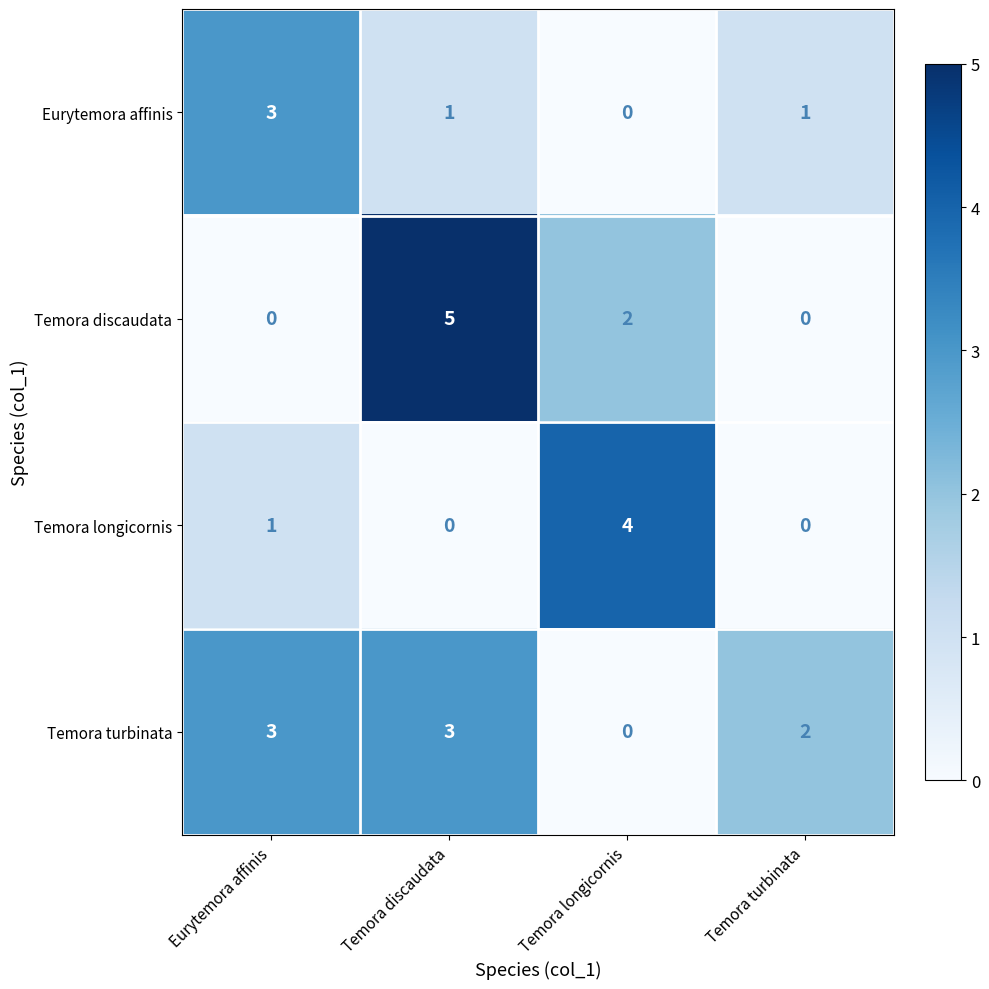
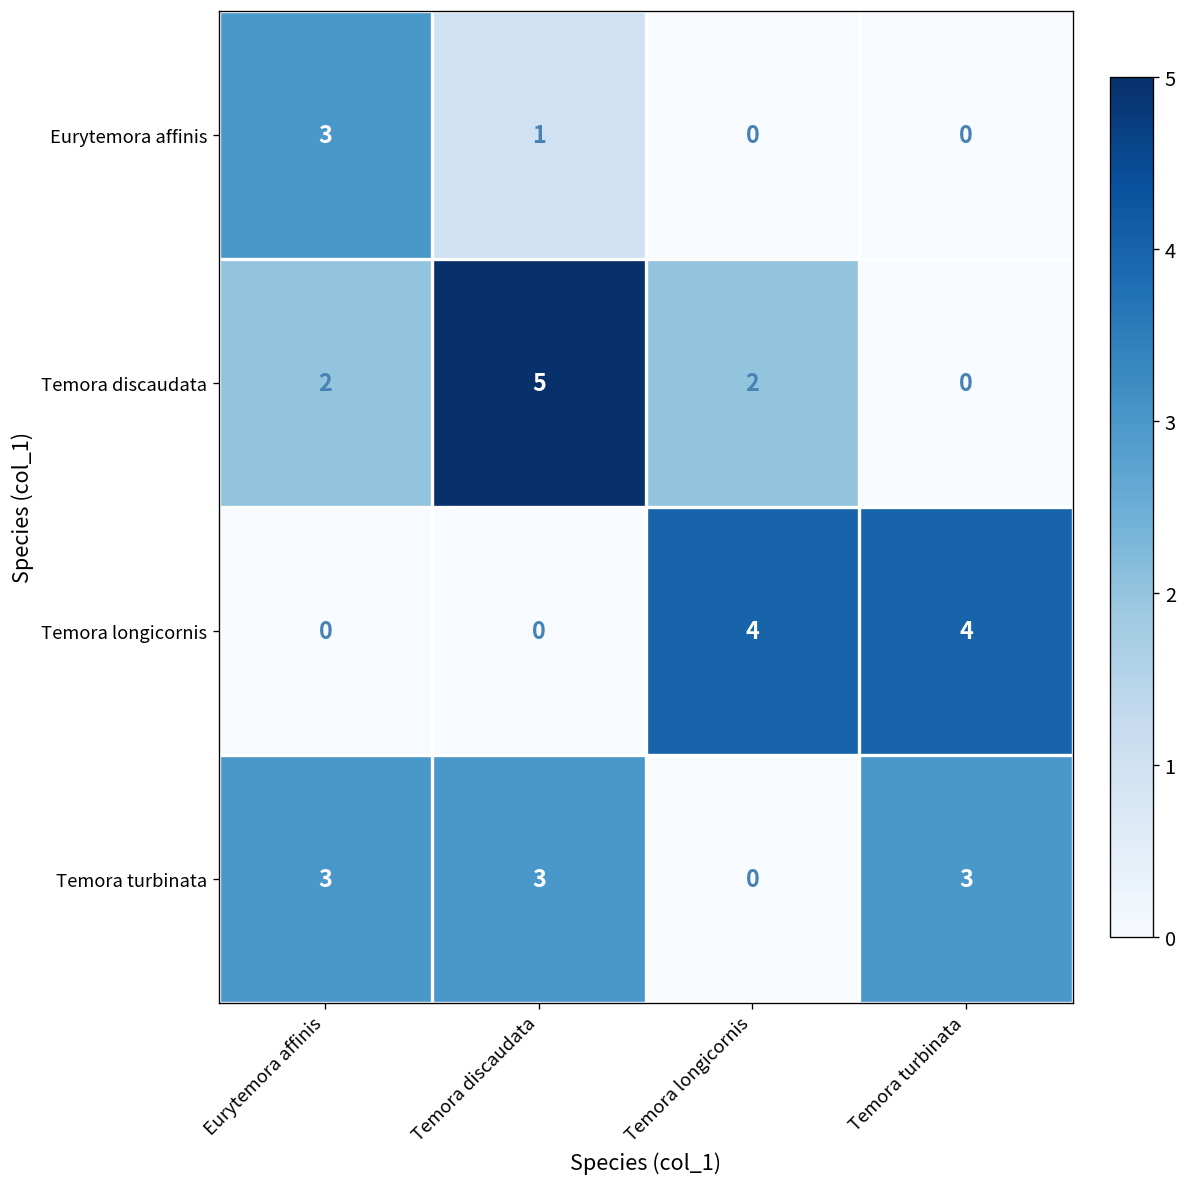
Eurytemora affinis, Temora turbinata: 1 -> 0
Temora discaudata, Eurytemora affinis: 0 -> 2
Temora longicornis, Eurytemora affinis: 1 -> 0
Temora longicornis, Temora turbinata: 0 -> 4
Temora turbinata, Temora turbinata: 2 -> 3
